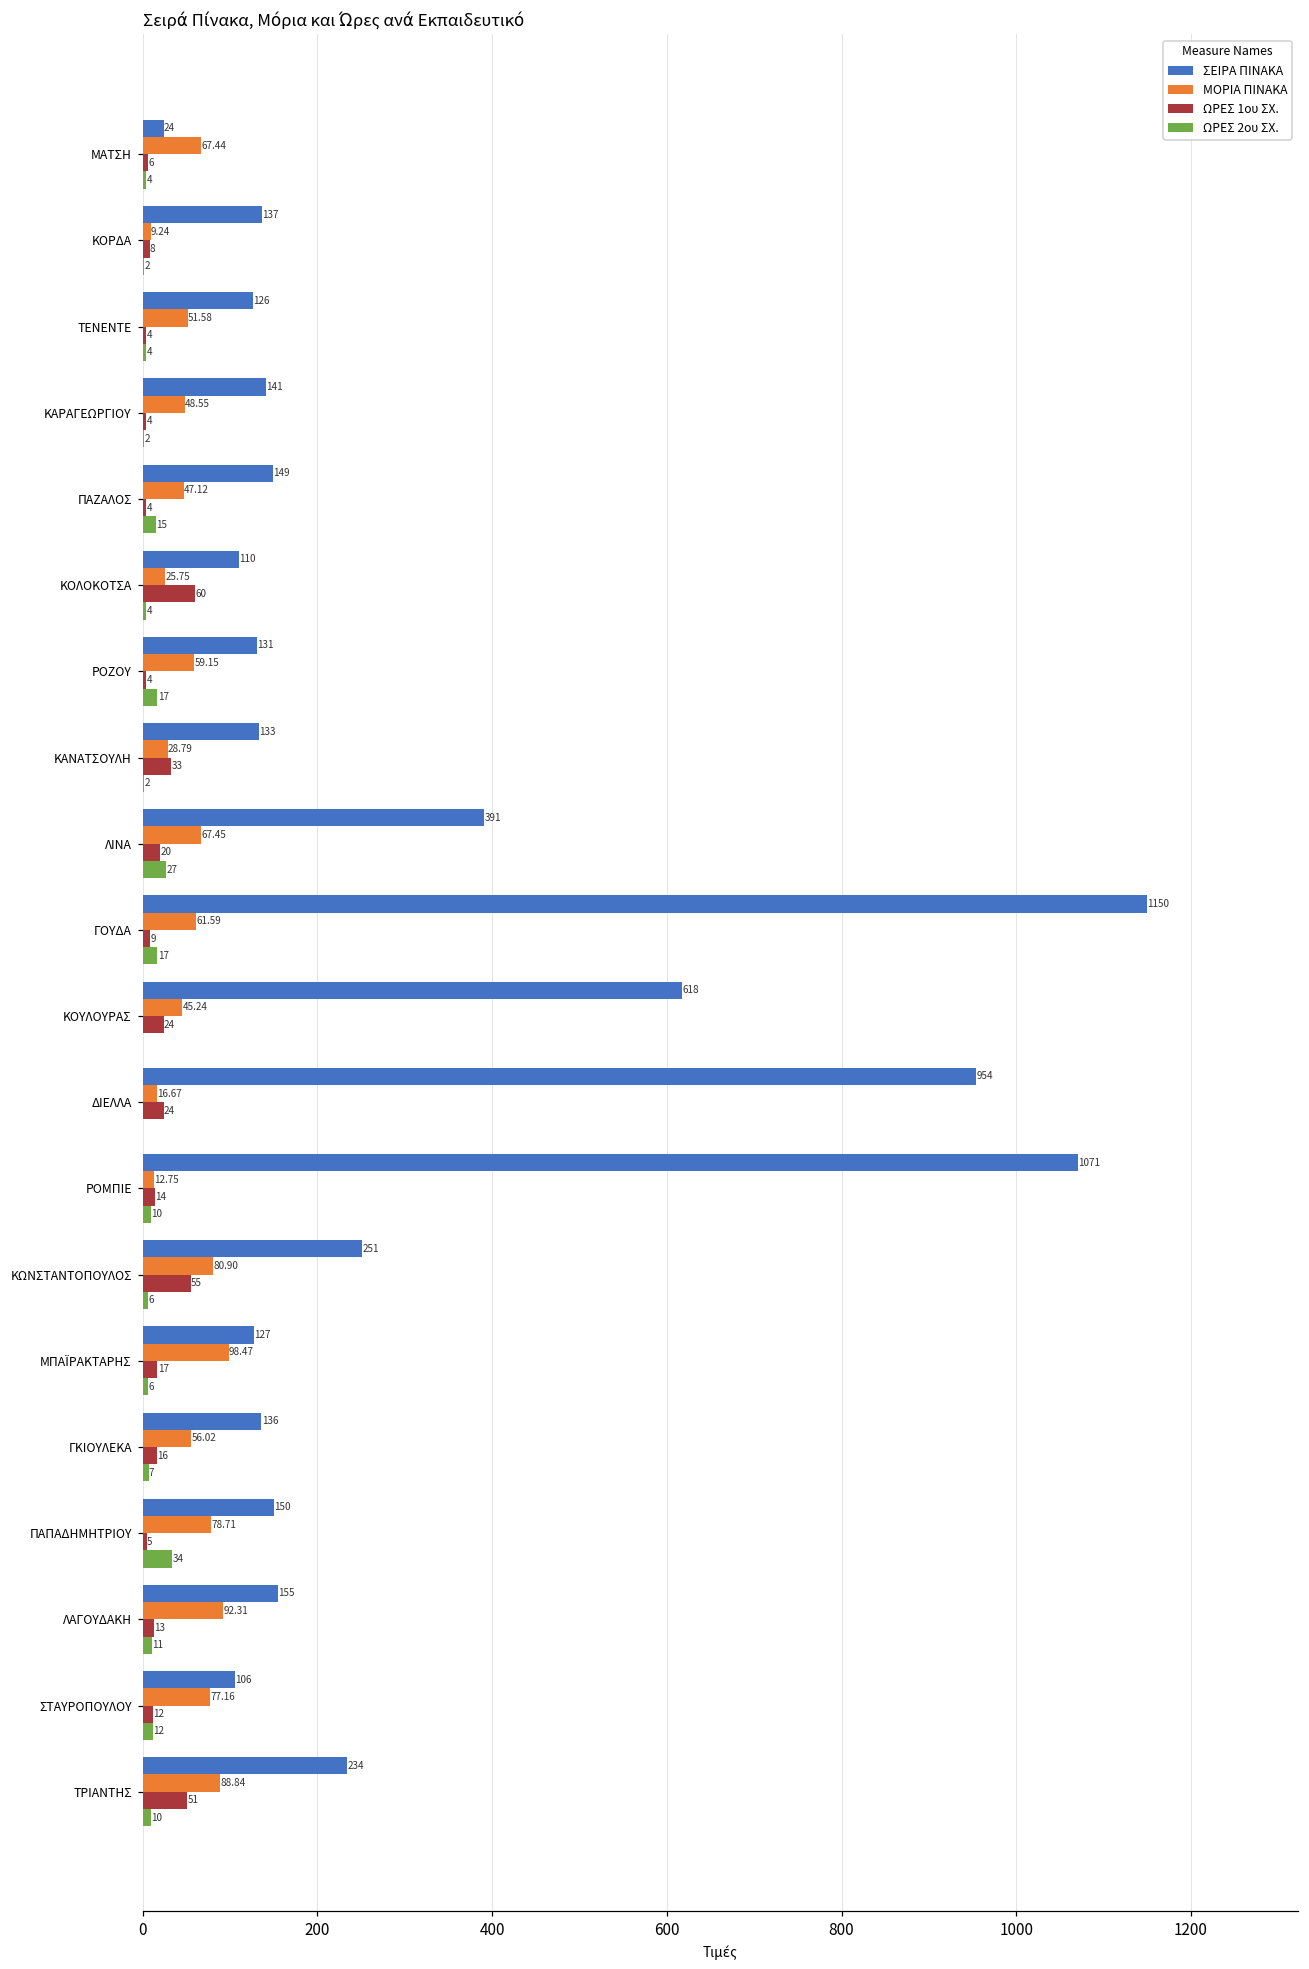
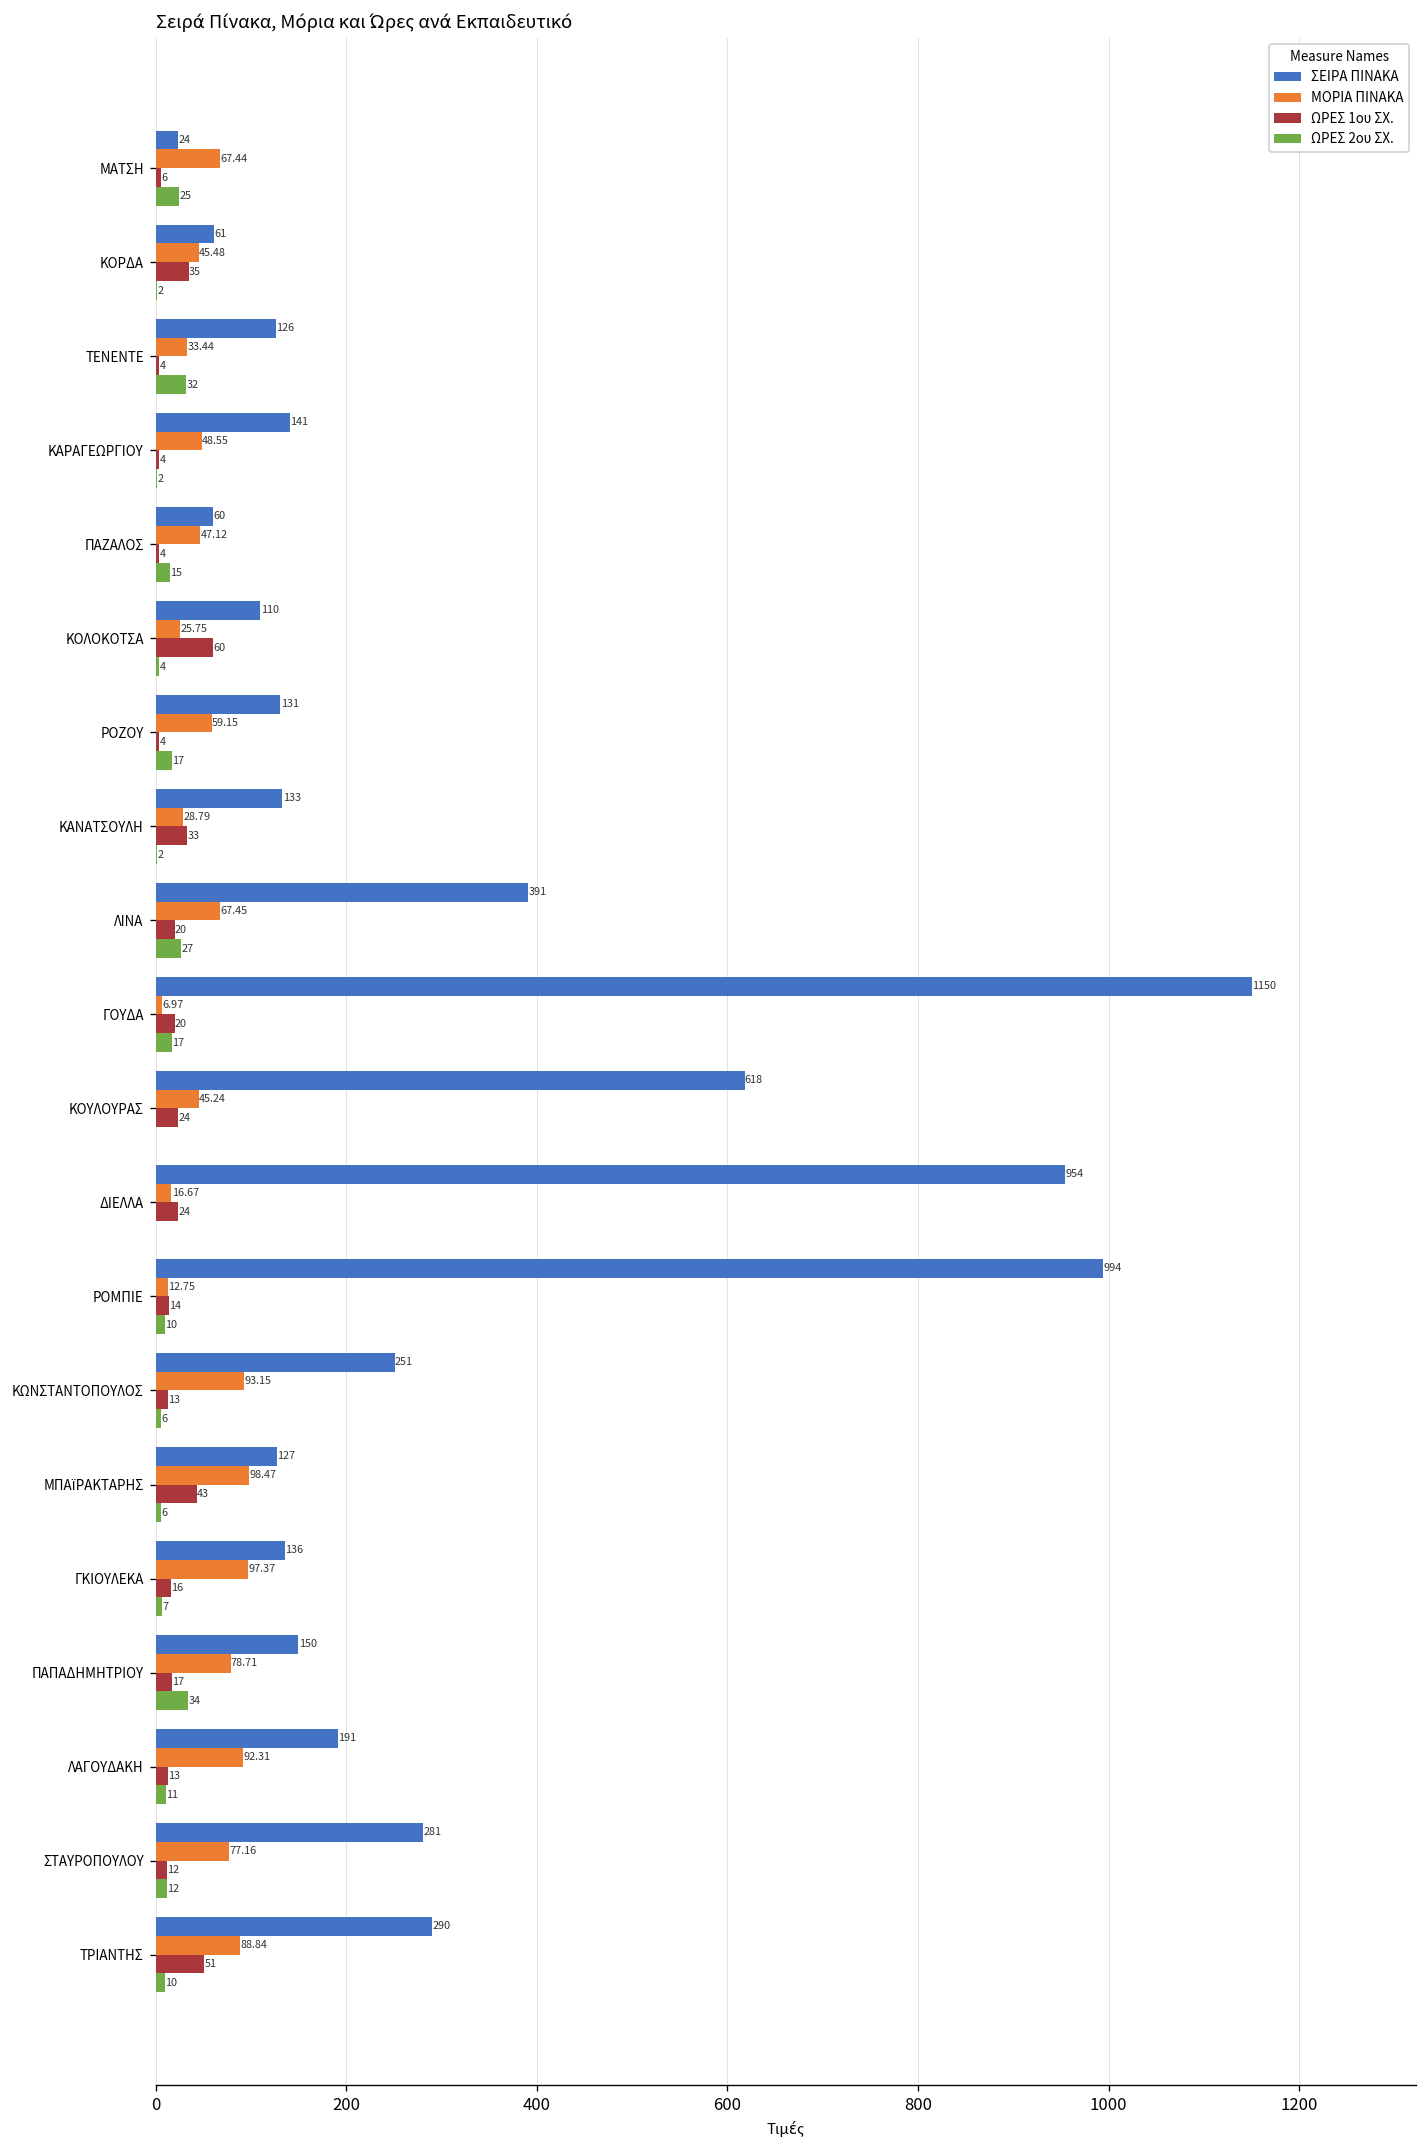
ΩΡΕΣ 2ου ΣΧ., ΜΑΤΣΗ: 4 -> 25
ΣΕΙΡΑ ΠΙΝΑΚΑ, ΚΟΡΔΑ: 137 -> 61
ΜΟΡΙΑ ΠΙΝΑΚΑ, ΚΟΡΔΑ: 9.24 -> 45.48
ΩΡΕΣ 1ου ΣΧ., ΚΟΡΔΑ: 8 -> 35
ΜΟΡΙΑ ΠΙΝΑΚΑ, ΤΕΝΕΝΤΕ: 51.58 -> 33.44
ΩΡΕΣ 2ου ΣΧ., ΤΕΝΕΝΤΕ: 4 -> 32
ΣΕΙΡΑ ΠΙΝΑΚΑ, ΠΑΖΑΛΟΣ: 149 -> 60
ΜΟΡΙΑ ΠΙΝΑΚΑ, ΓΟΥΔΑ: 61.59 -> 6.97
ΩΡΕΣ 1ου ΣΧ., ΓΟΥΔΑ: 9 -> 20
ΣΕΙΡΑ ΠΙΝΑΚΑ, ΡΟΜΠΙΕ: 1071 -> 994
ΜΟΡΙΑ ΠΙΝΑΚΑ, ΚΩΝΣΤΑΝΤΟΠΟΥΛΟΣ: 80.90 -> 93.15
ΩΡΕΣ 1ου ΣΧ., ΚΩΝΣΤΑΝΤΟΠΟΥΛΟΣ: 55 -> 13
ΩΡΕΣ 1ου ΣΧ., ΜΠΑΪΡΑΚΤΑΡΗΣ: 17 -> 43
ΜΟΡΙΑ ΠΙΝΑΚΑ, ΓΚΙΟΥΛΕΚΑ: 56.02 -> 97.37
ΩΡΕΣ 1ου ΣΧ., ΠΑΠΑΔΗΜΗΤΡΙΟΥ: 5 -> 17
ΣΕΙΡΑ ΠΙΝΑΚΑ, ΛΑΓΟΥΔΑΚΗ: 155 -> 191
ΣΕΙΡΑ ΠΙΝΑΚΑ, ΣΤΑΥΡΟΠΟΥΛΟΥ: 106 -> 281
ΣΕΙΡΑ ΠΙΝΑΚΑ, ΤΡΙΑΝΤΗΣ: 234 -> 290
